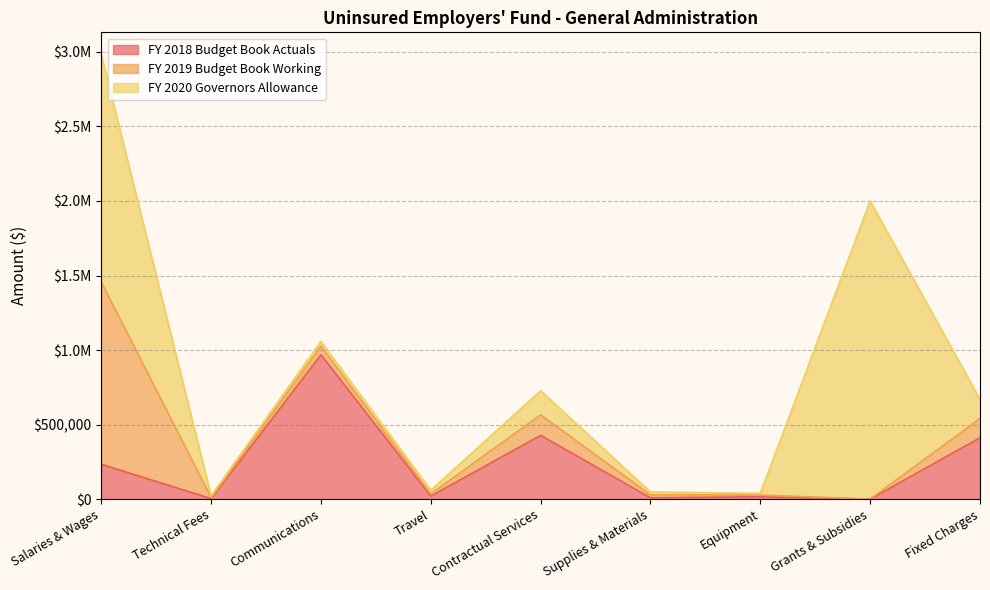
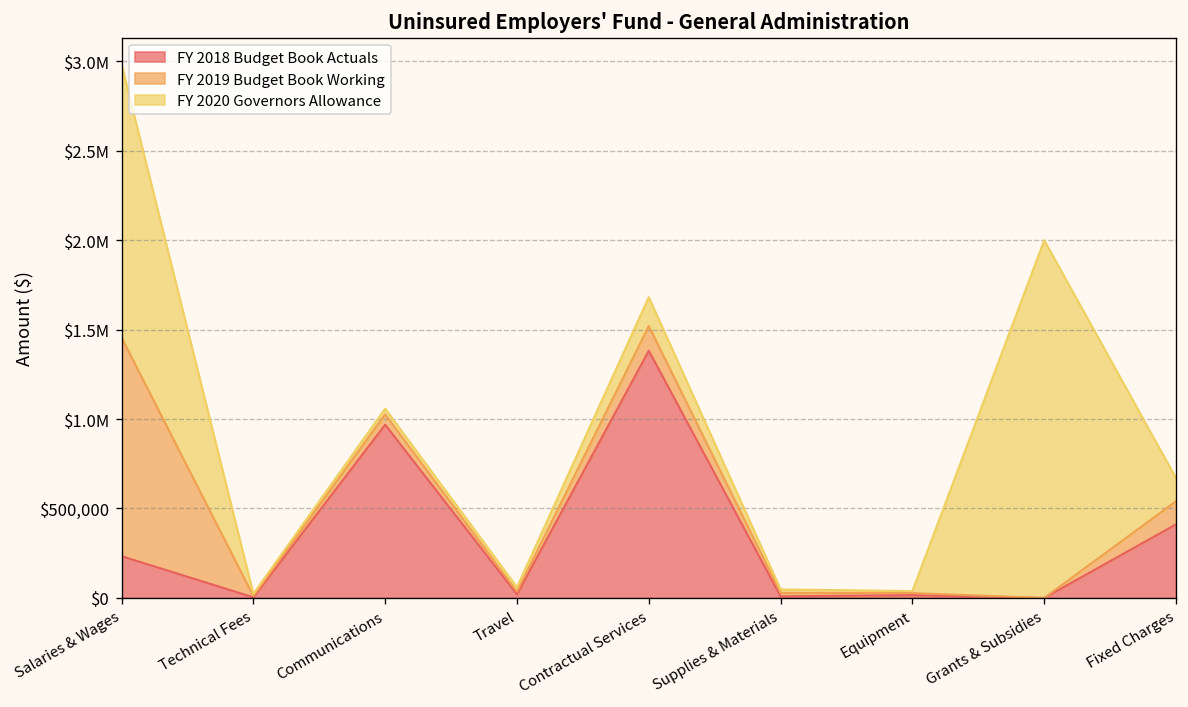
FY 2018 Budget Book Actuals, Contractual Services: $430,000 -> $1,380,000
